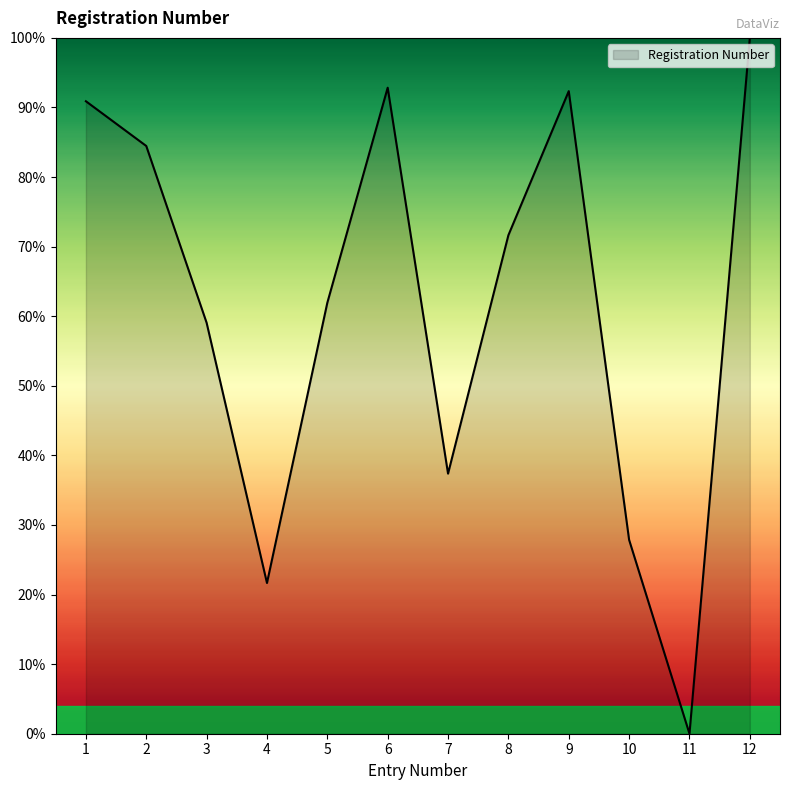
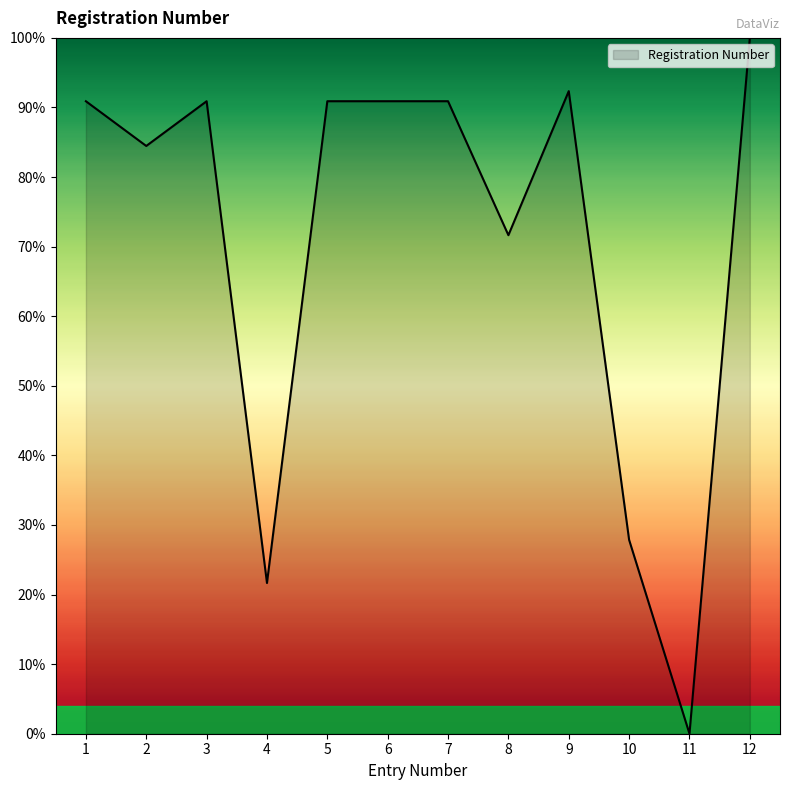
3: 59% -> 91%
5: 62% -> 91%
6: 93% -> 91%
7: 37% -> 91%
